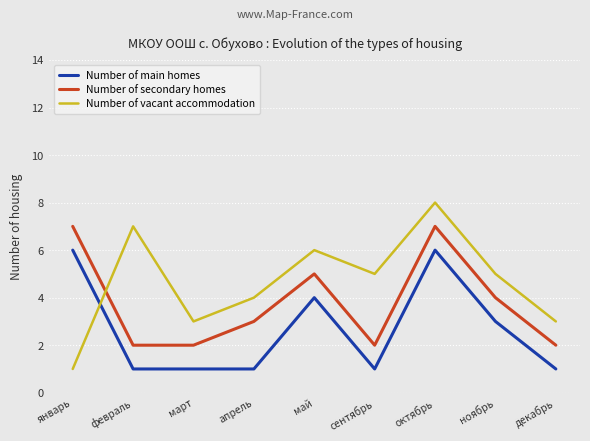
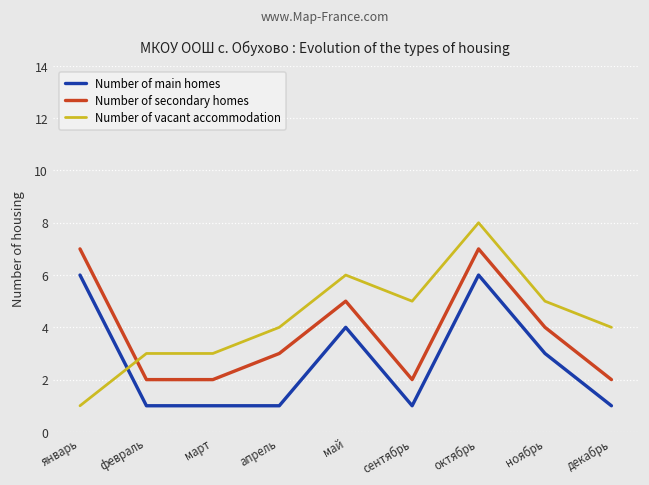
Number of vacant accommodation, февраль: 7 -> 3
Number of vacant accommodation, декабрь: 3 -> 4
